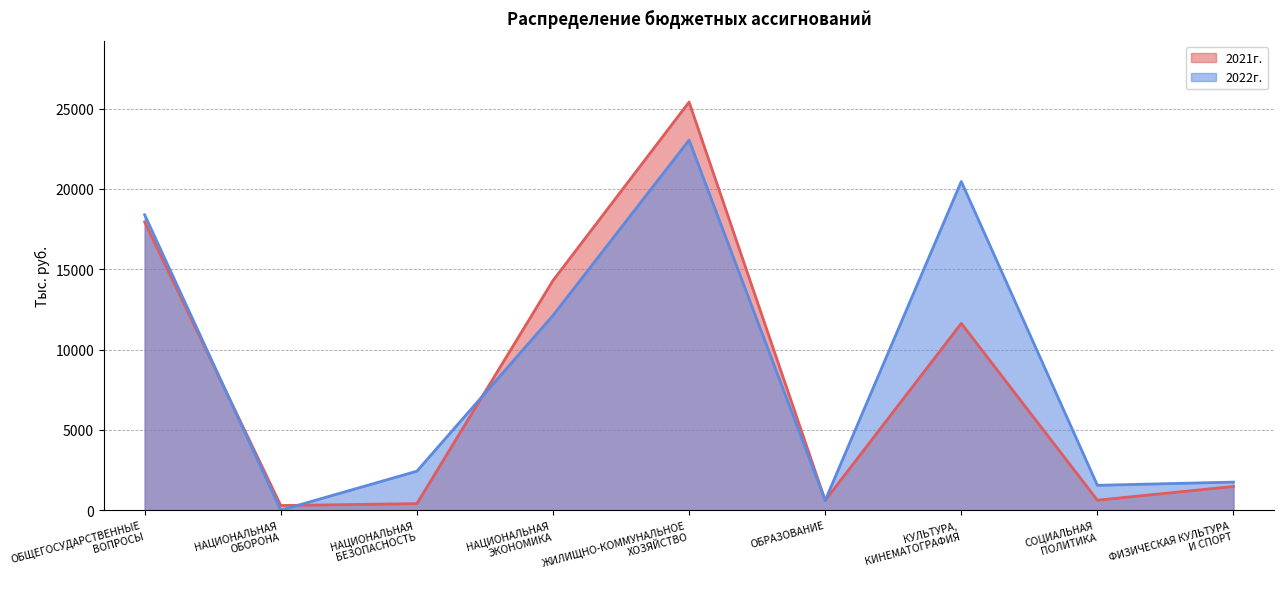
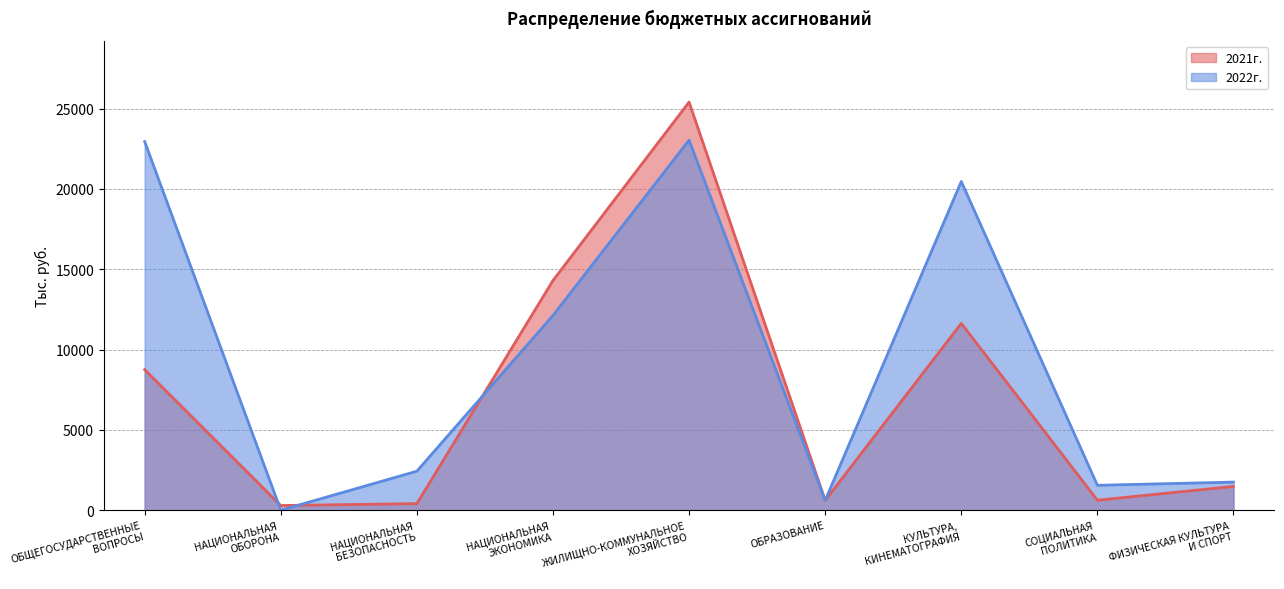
2021г., ОБЩЕГОСУДАРСТВЕННЫЕ ВОПРОСЫ: 17900 -> 8800
2022г., ОБЩЕГОСУДАРСТВЕННЫЕ ВОПРОСЫ: 18400 -> 22900
